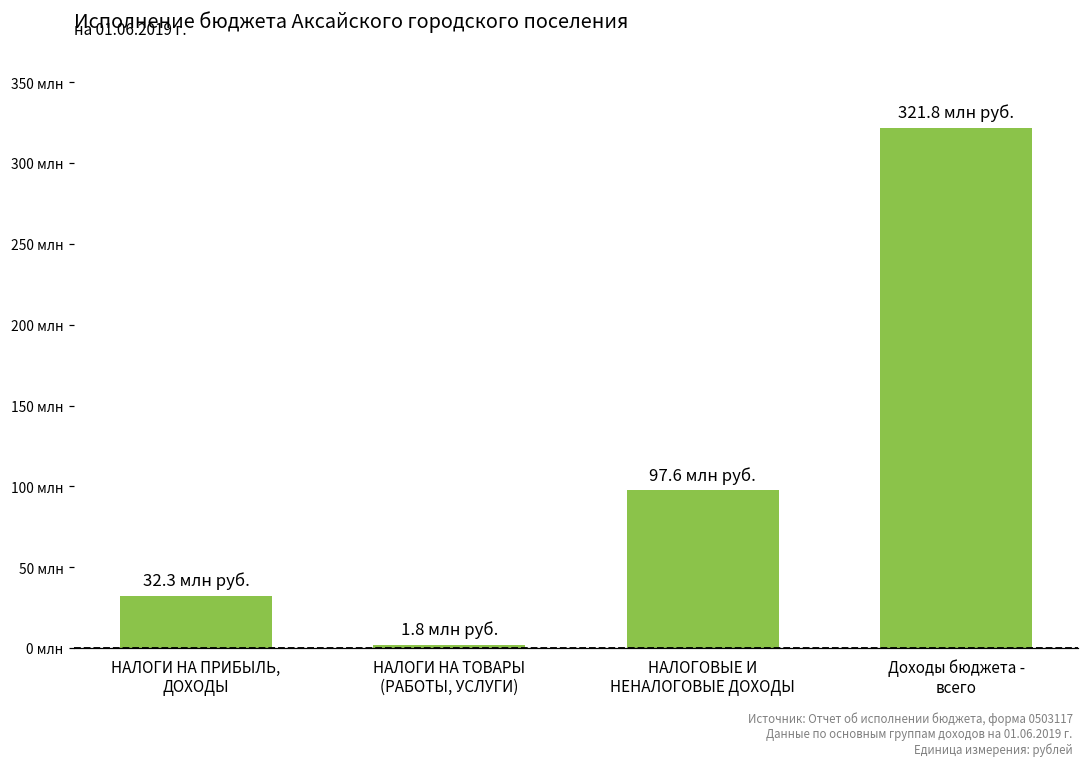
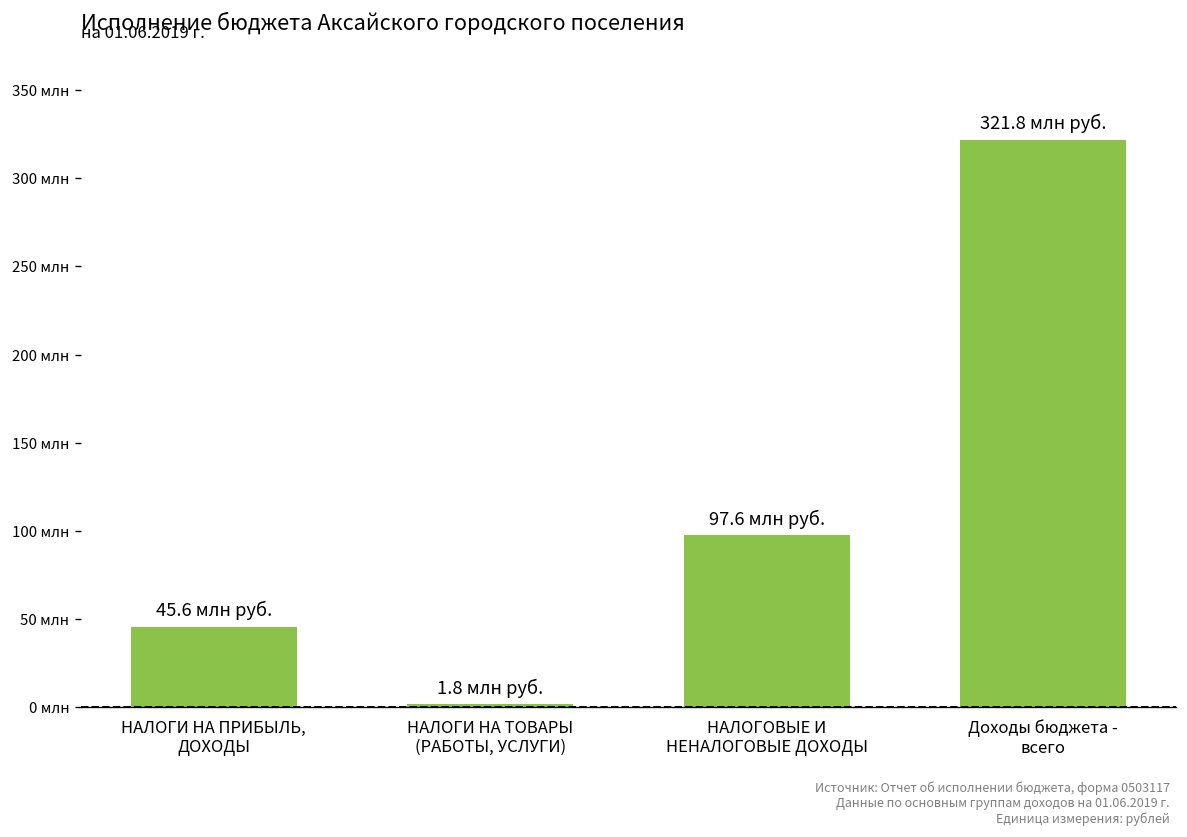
НАЛОГИ НА ПРИБЫЛЬ, ДОХОДЫ: 32.3 -> 45.6
